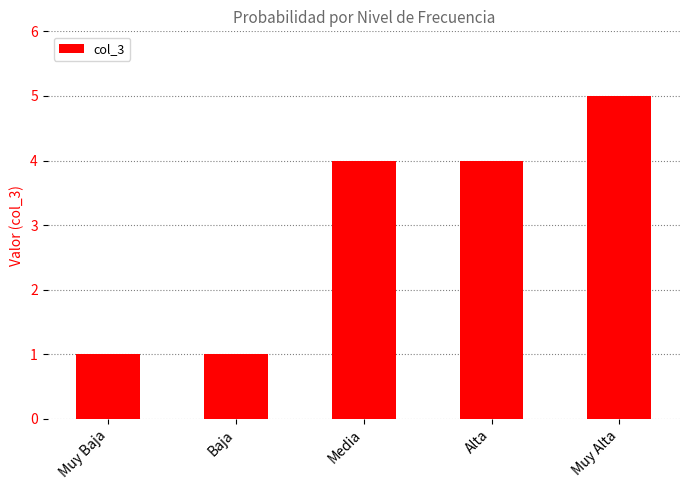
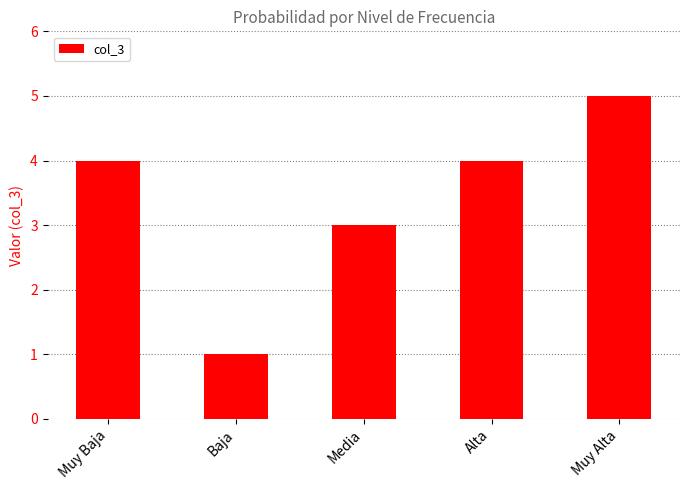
Muy Baja: 1 -> 4
Media: 4 -> 3
